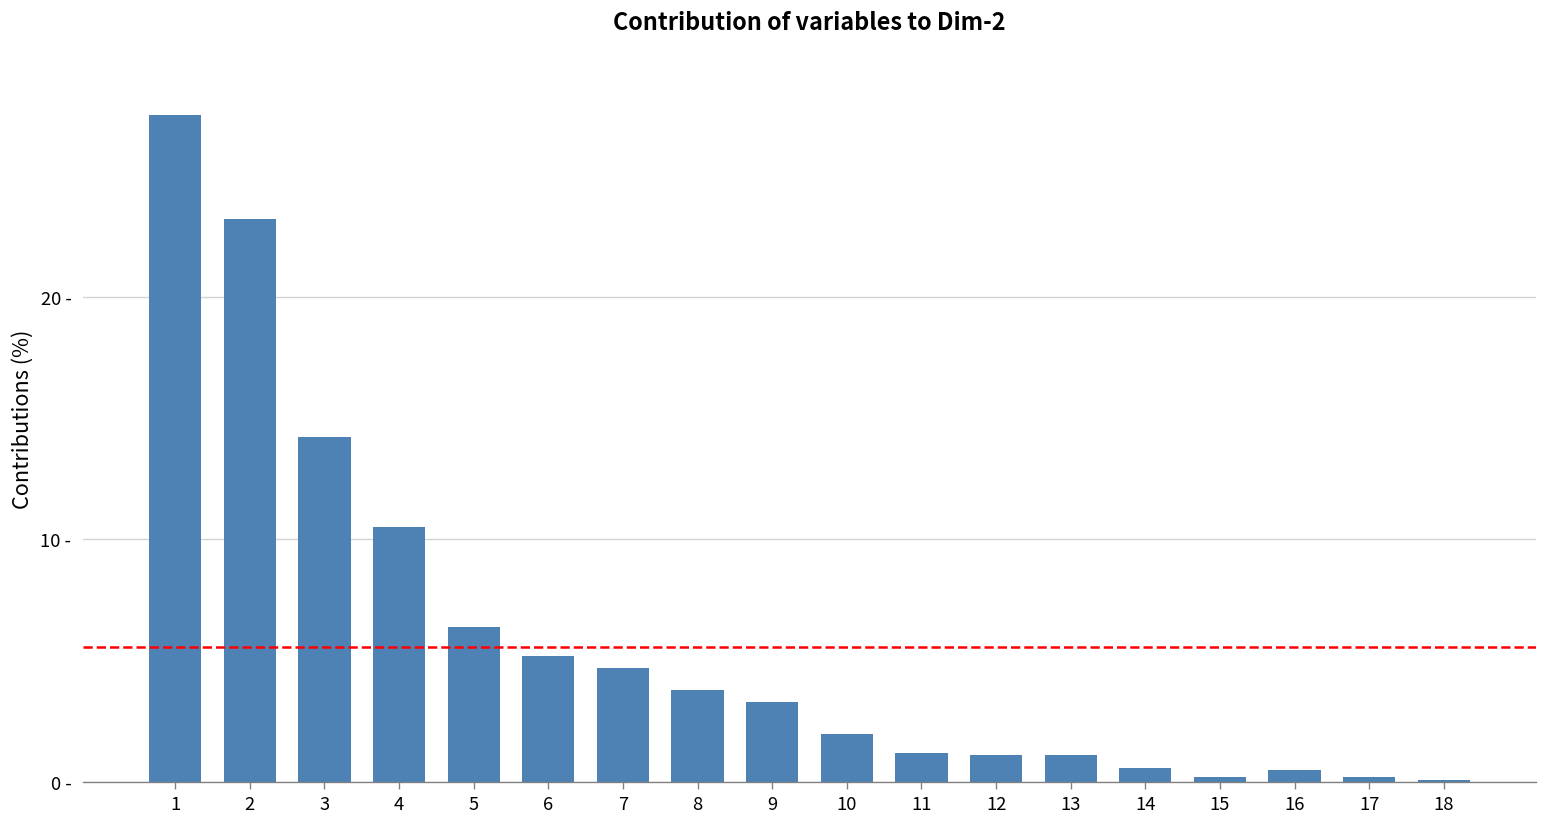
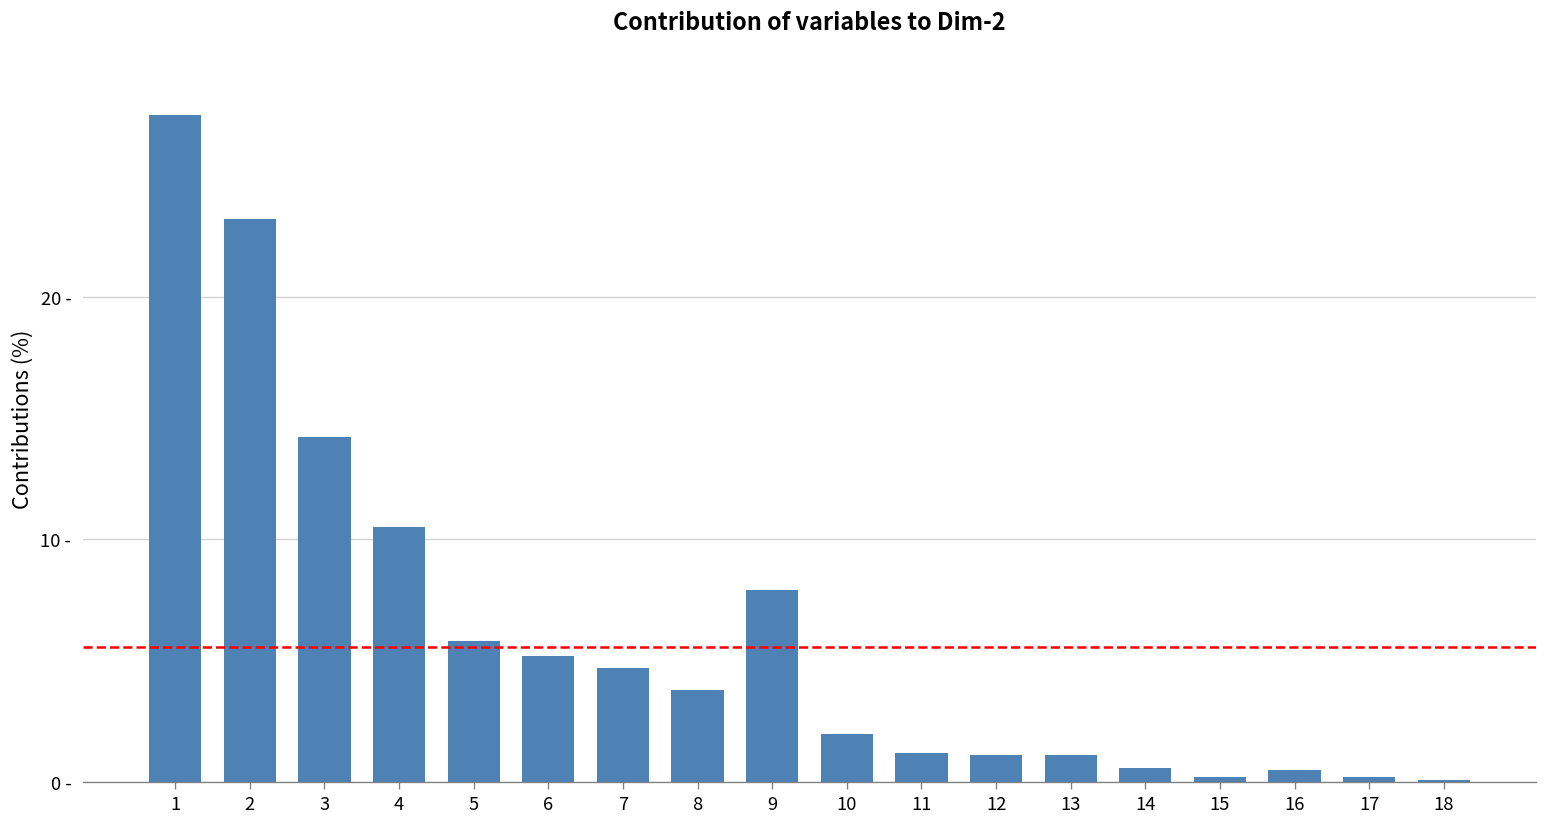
5: 6.4 - -> 5.8 -
9: 3.3 - -> 7.9 -
